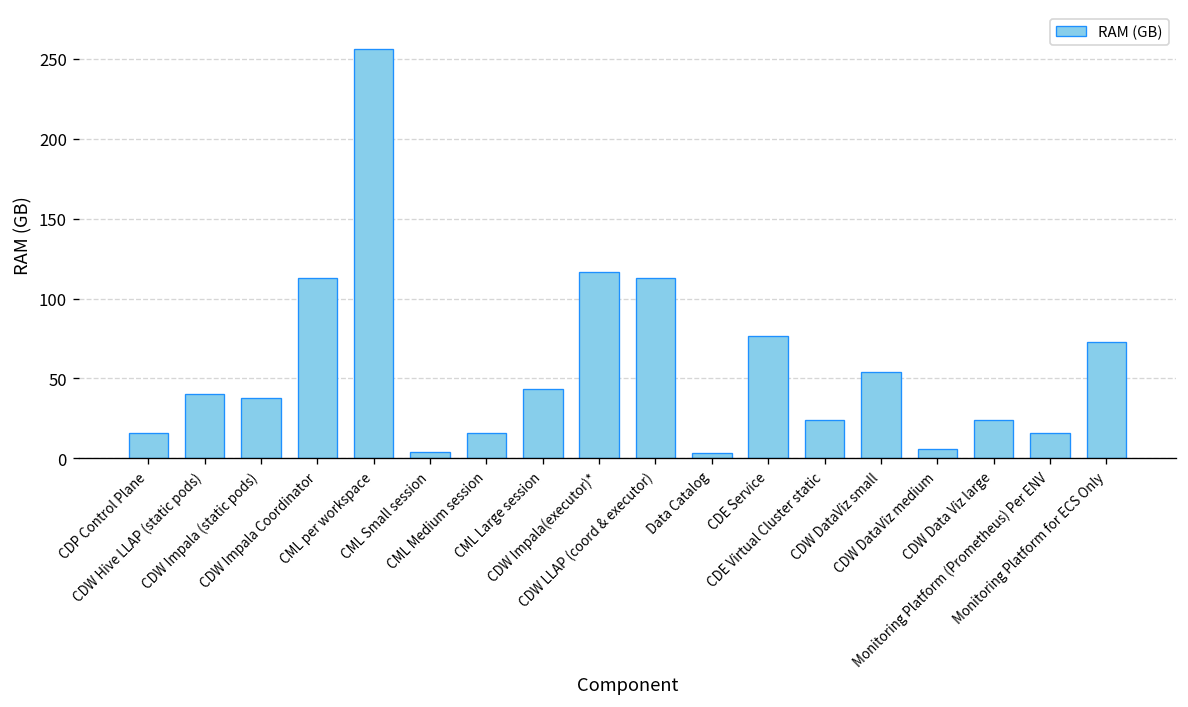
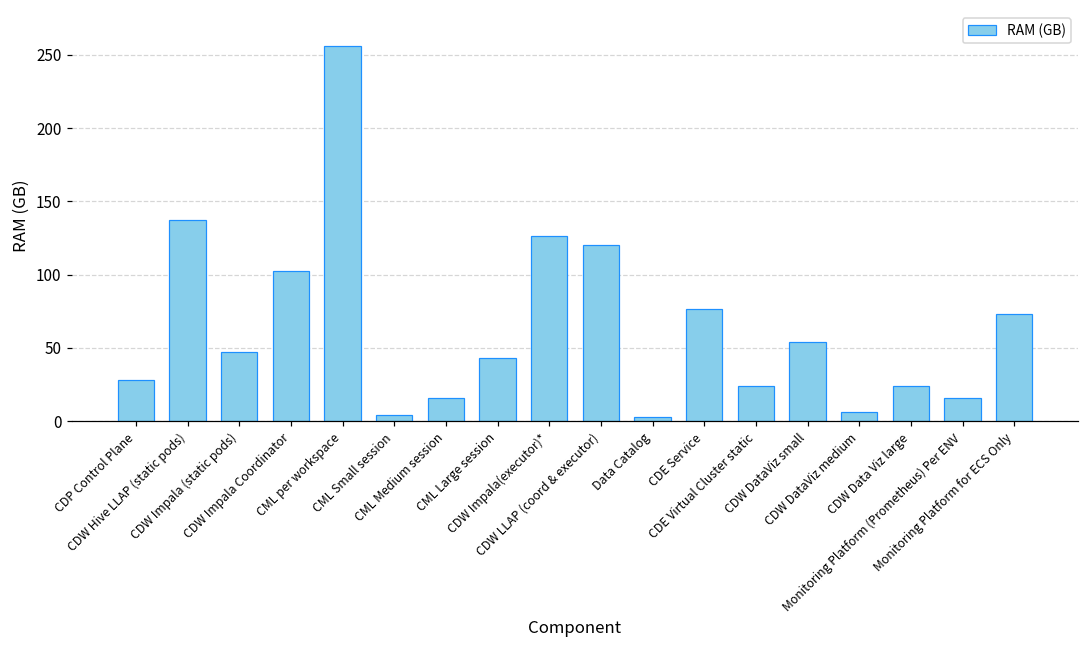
CDP Control Plane: 16 -> 28
CDW Hive LLAP (static pods): 40 -> 138
CDW Impala (static pods): 38 -> 47
CDW Impala Coordinator: 113 -> 102
CDW Impala(executor)*: 117 -> 127
CDW LLAP (coord & executor): 113 -> 120
